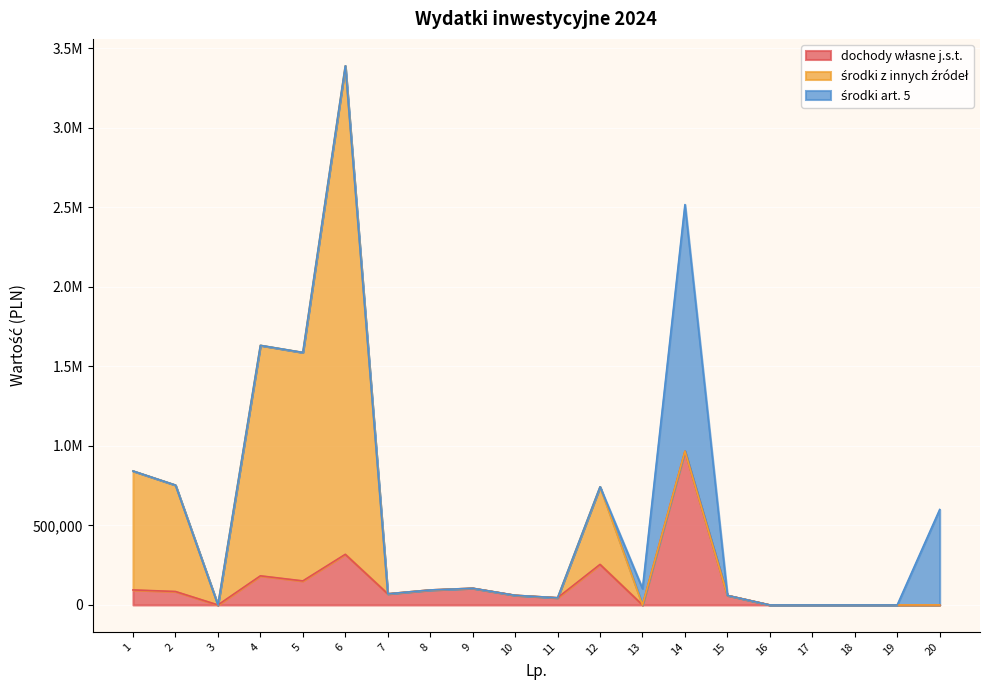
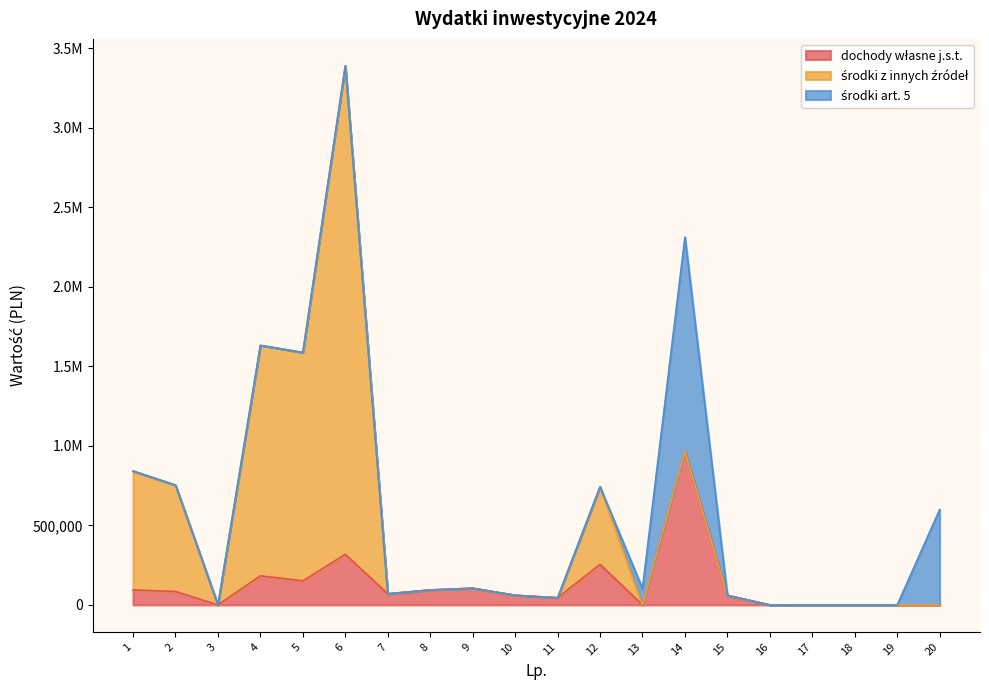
środki art. 5, 14: 1,550,000 -> 1,350,000
